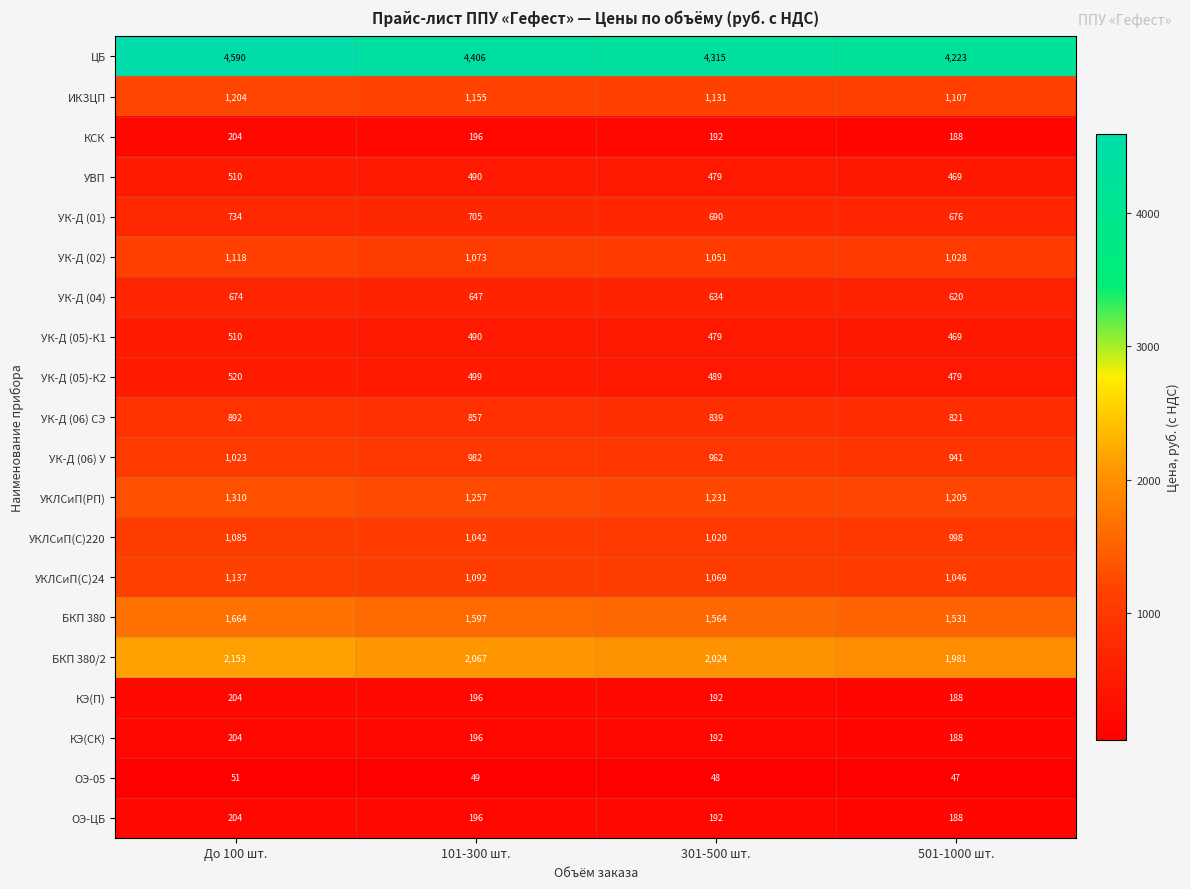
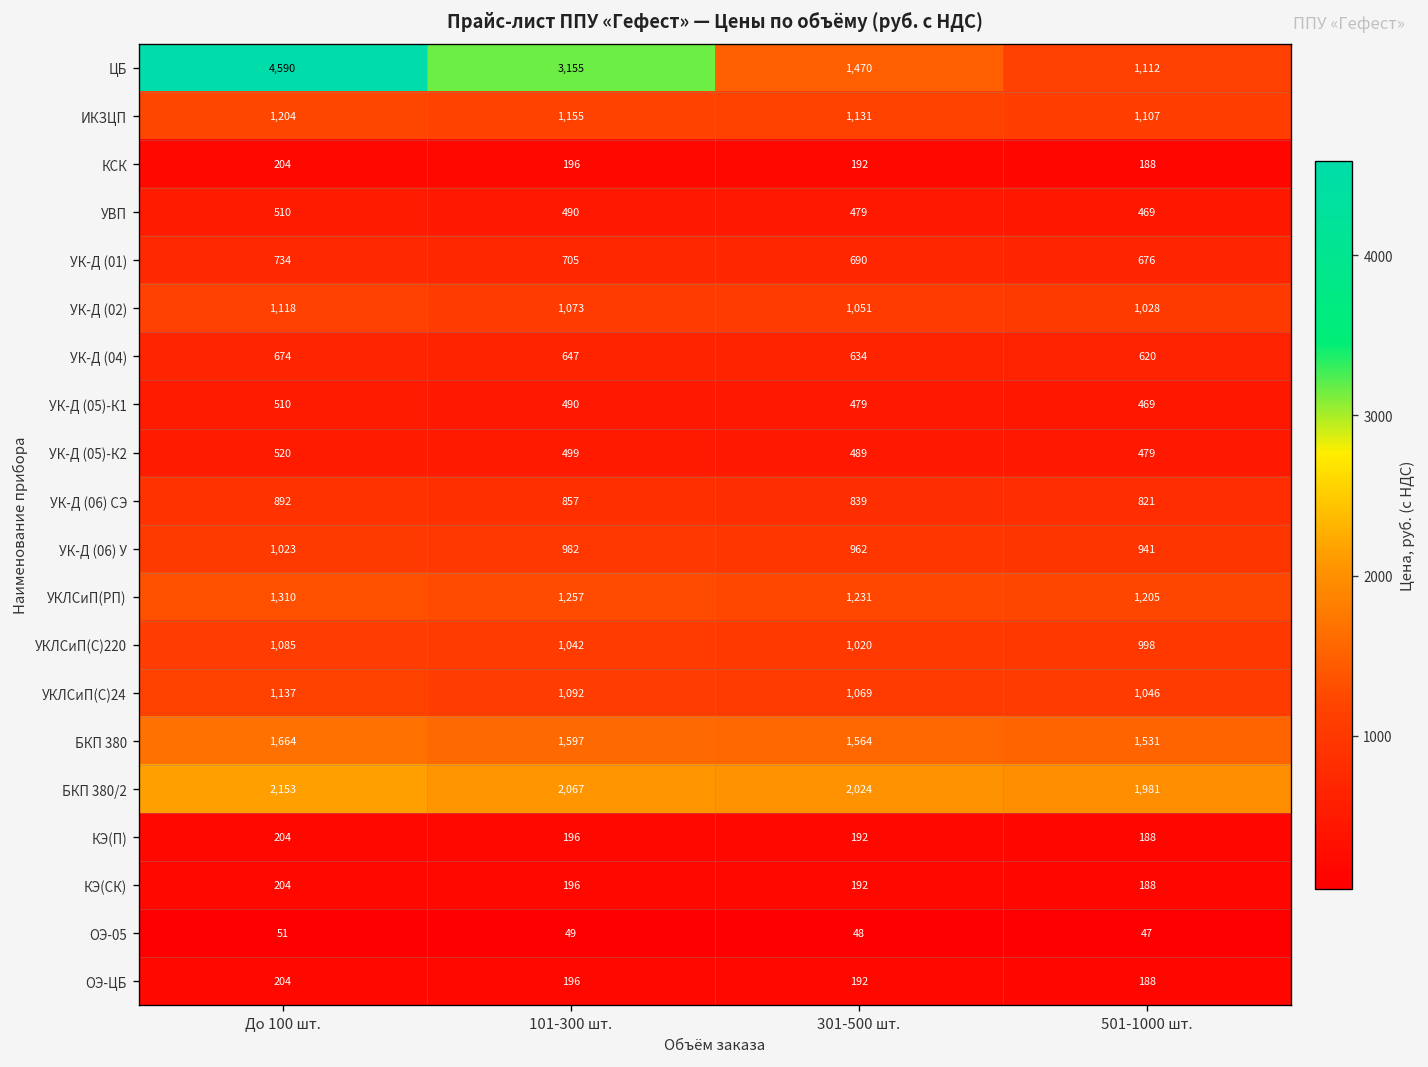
ЦБ, 101-300 шт.: 4,406 -> 3,155
ЦБ, 301-500 шт.: 4,315 -> 1,470
ЦБ, 501-1000 шт.: 4,223 -> 1,112
